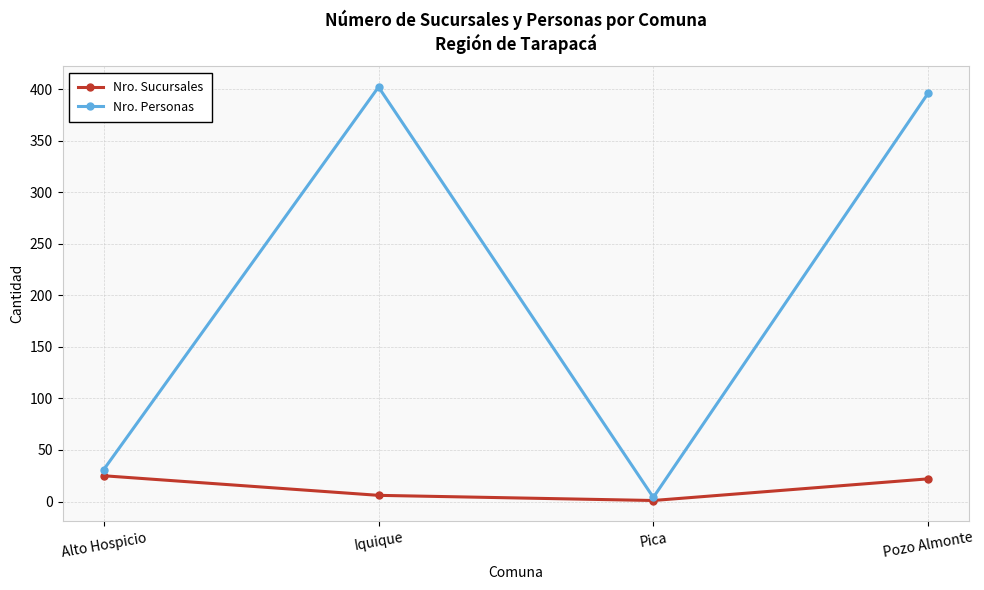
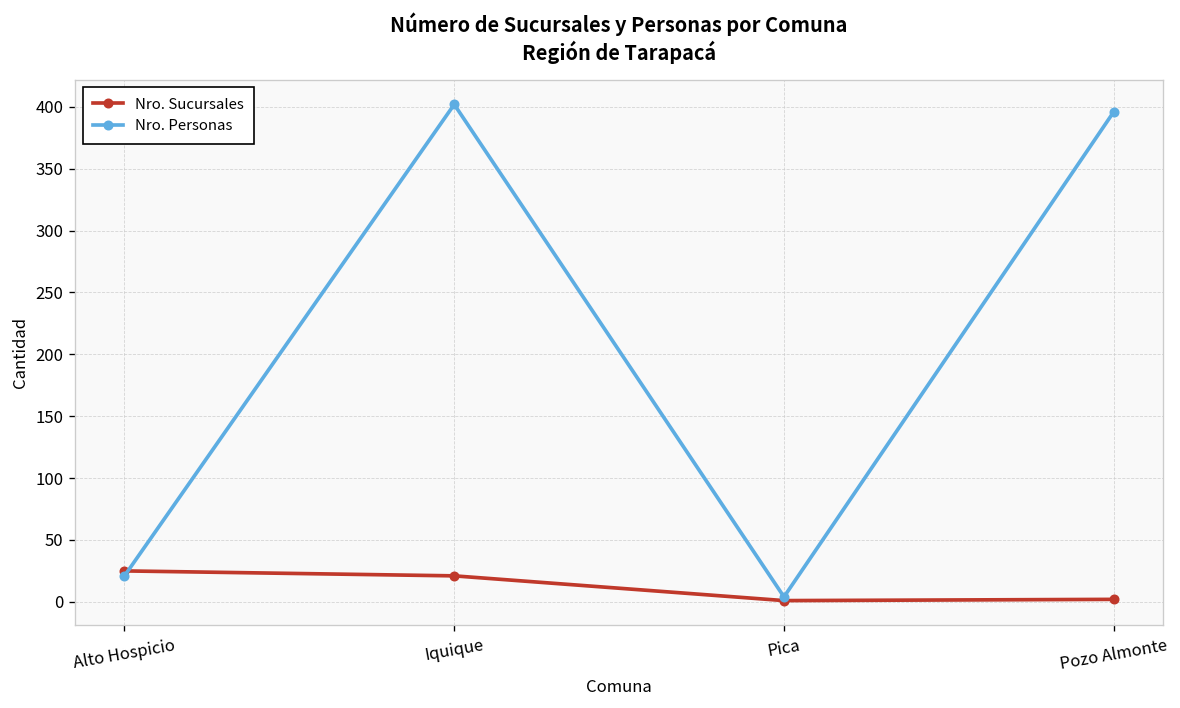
Nro. Personas, Alto Hospicio: 31 -> 21
Nro. Sucursales, Iquique: 6 -> 21
Nro. Sucursales, Pozo Almonte: 22 -> 2
